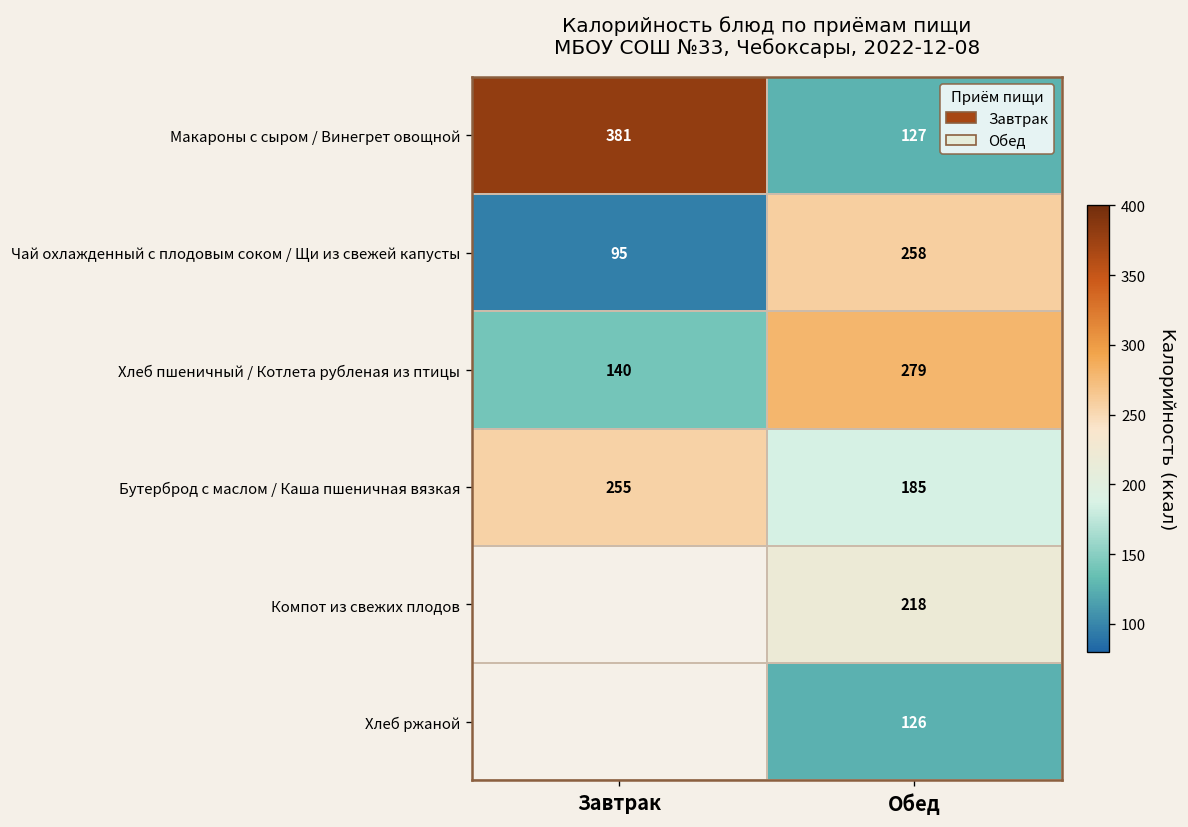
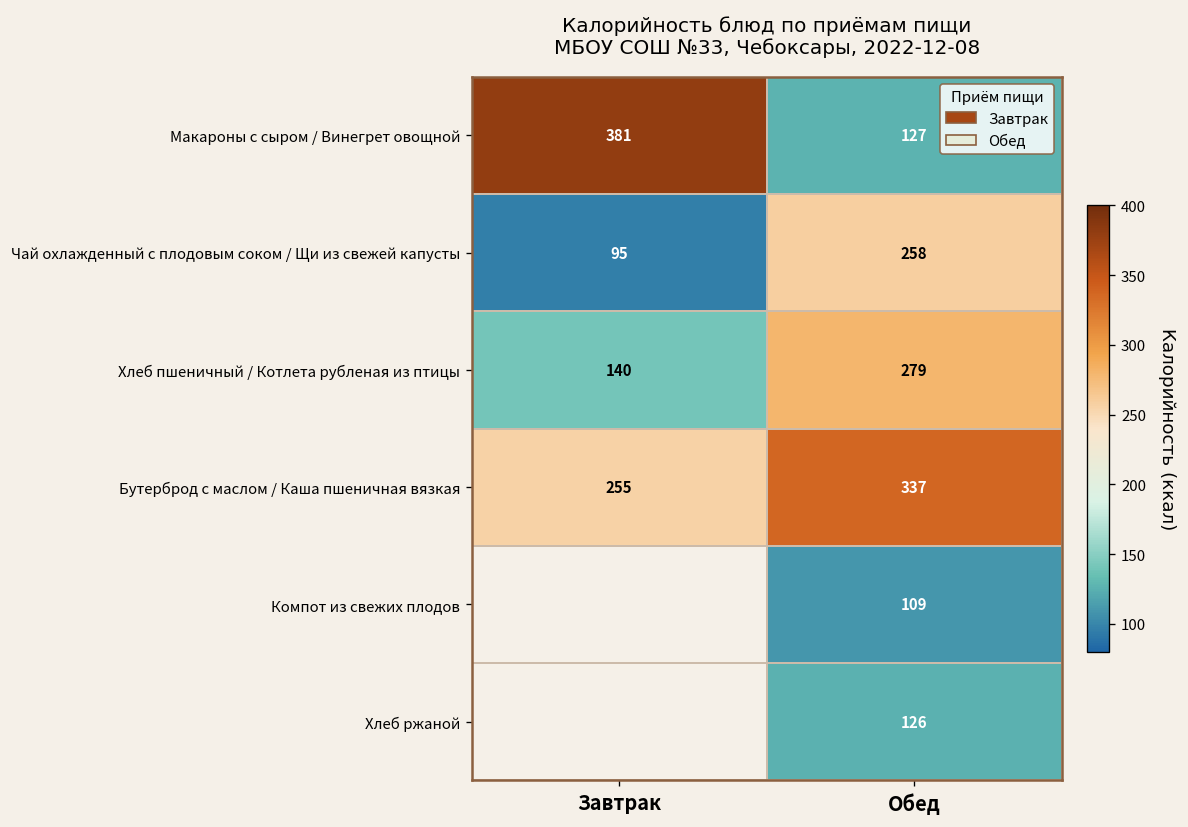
Бутерброд с маслом / Каша пшеничная вязкая, Обед: 185 -> 337
Компот из свежих плодов, Обед: 218 -> 109
